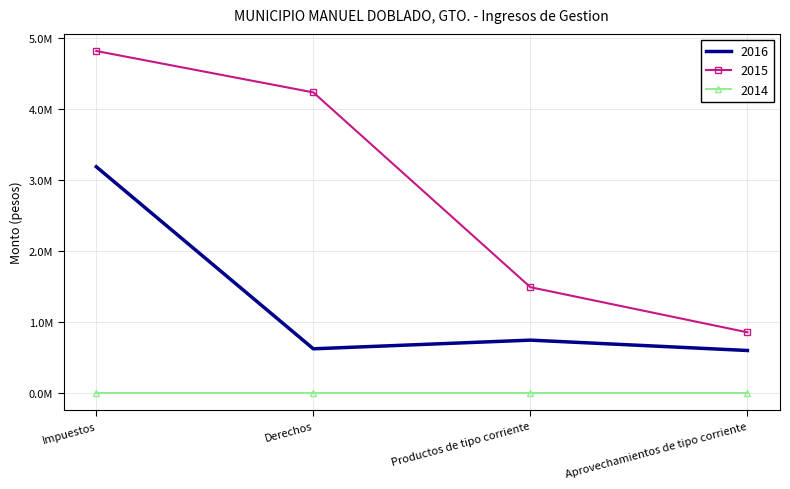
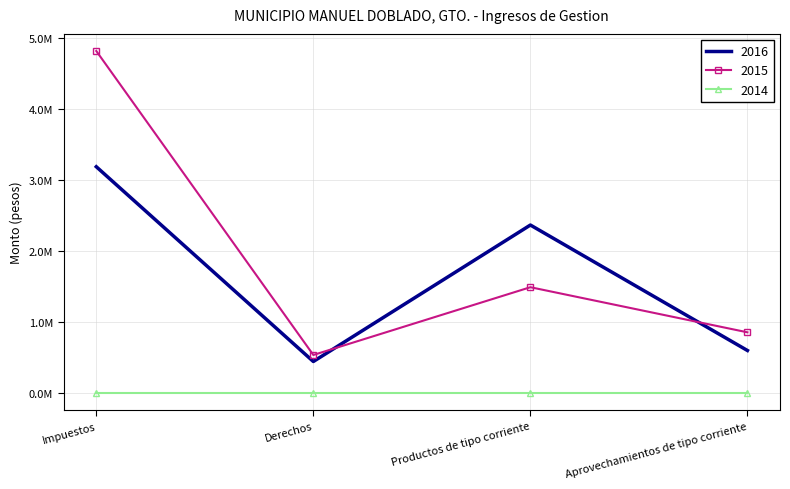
2016, Derechos: 600000 -> 400000
2015, Derechos: 4200000 -> 500000
2016, Productos de tipo corriente: 700000 -> 2400000
